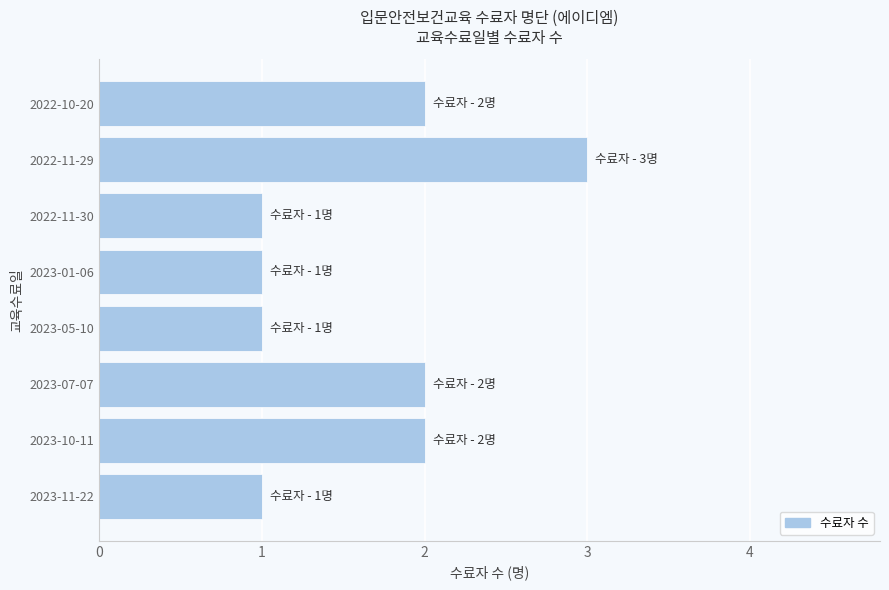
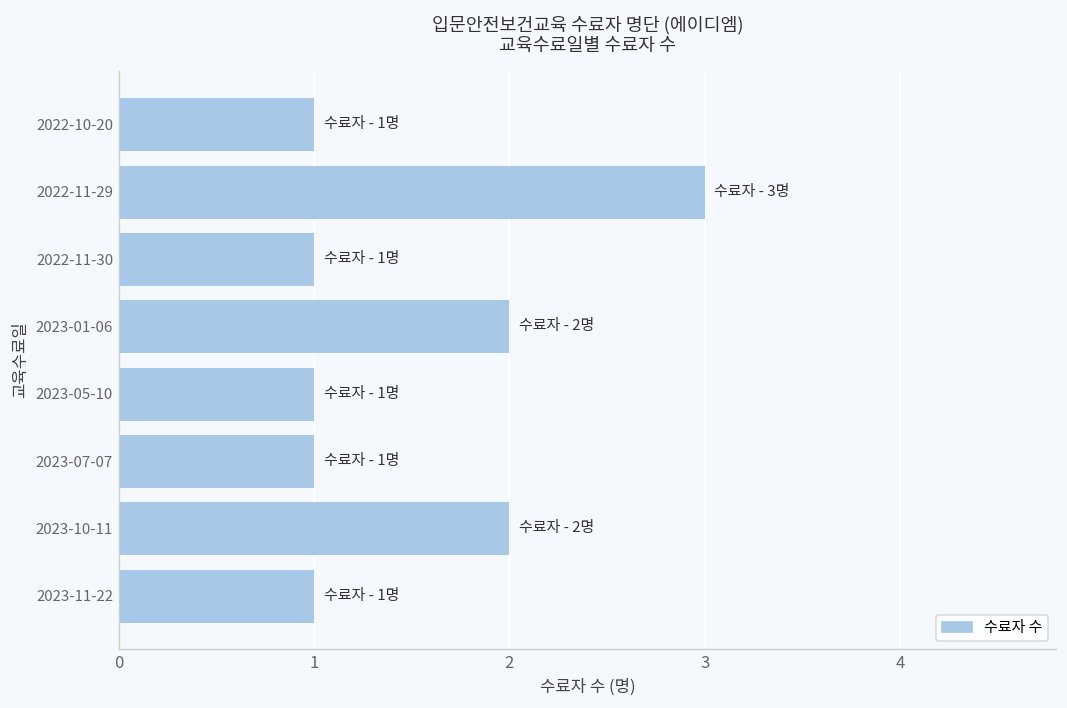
2022-10-20: 2명 -> 1명
2023-01-06: 1명 -> 2명
2023-07-07: 2명 -> 1명
